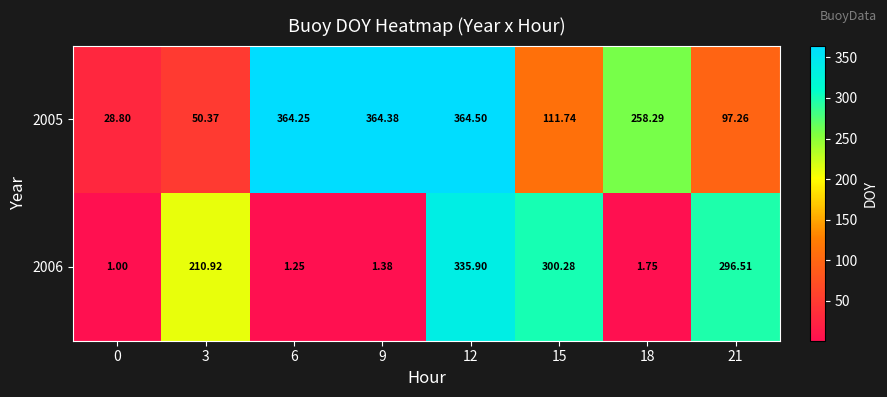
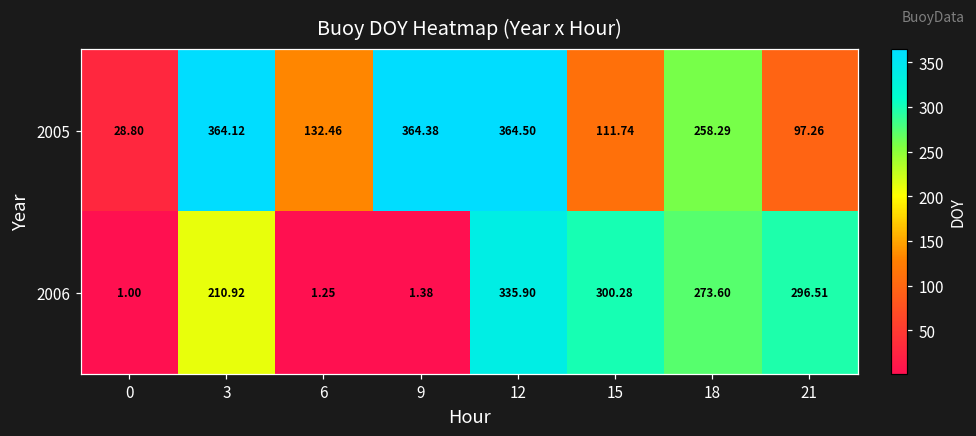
2005, 3: 50.37 -> 364.12
2005, 6: 364.25 -> 132.46
2006, 18: 1.75 -> 273.60
